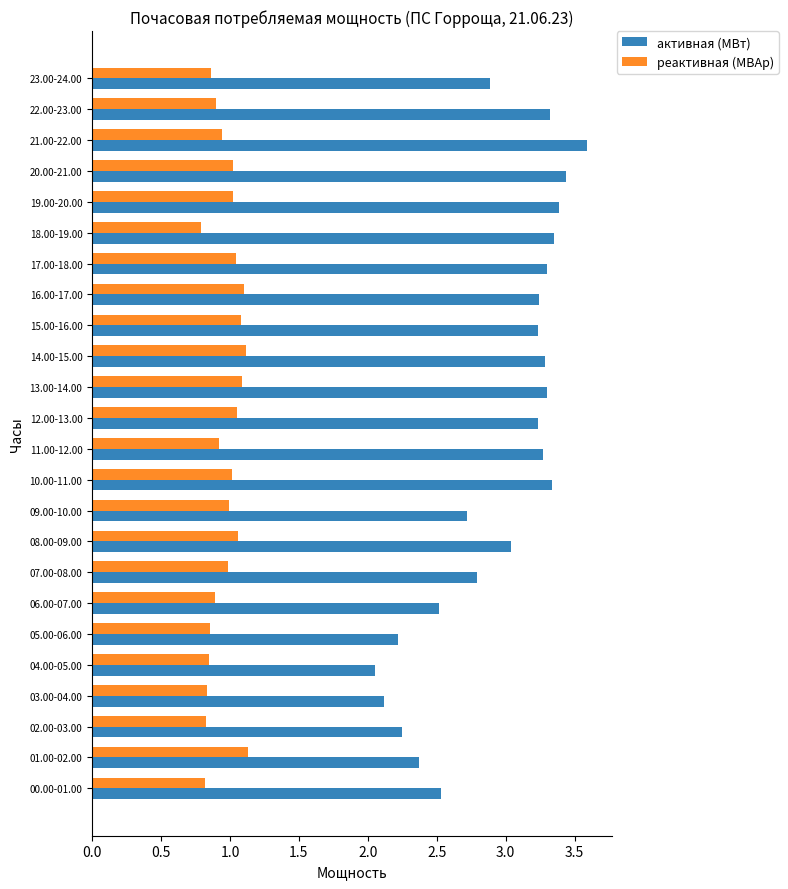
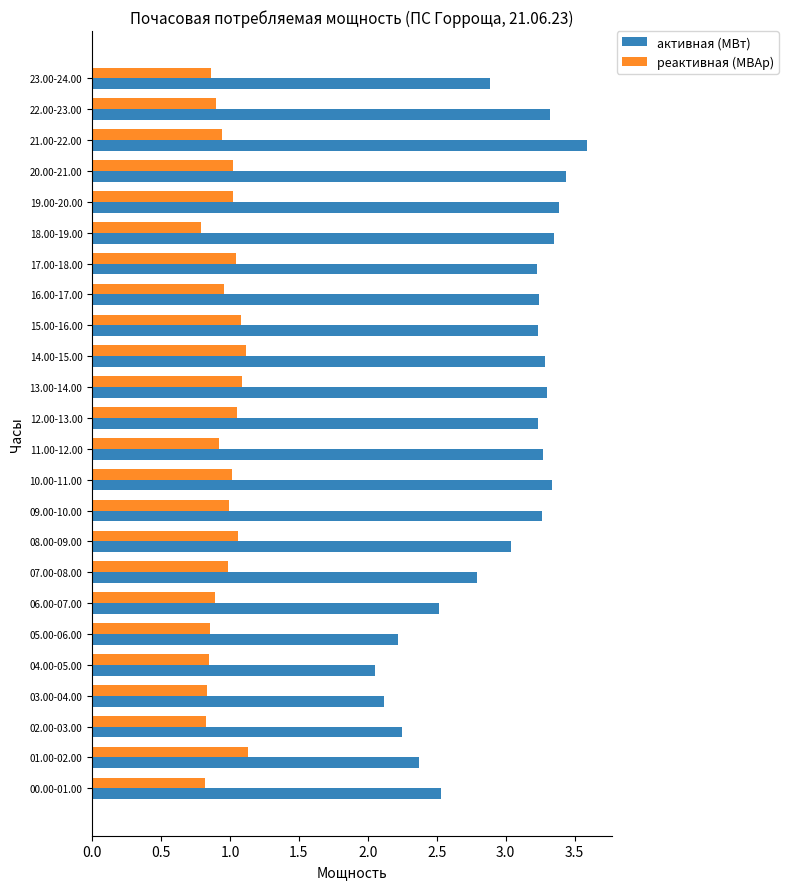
активная (МВт), 17.00-18.00: 3.30 -> 3.23
реактивная (МВАр), 16.00-17.00: 1.10 -> 0.96
активная (МВт), 09.00-10.00: 2.72 -> 3.26
